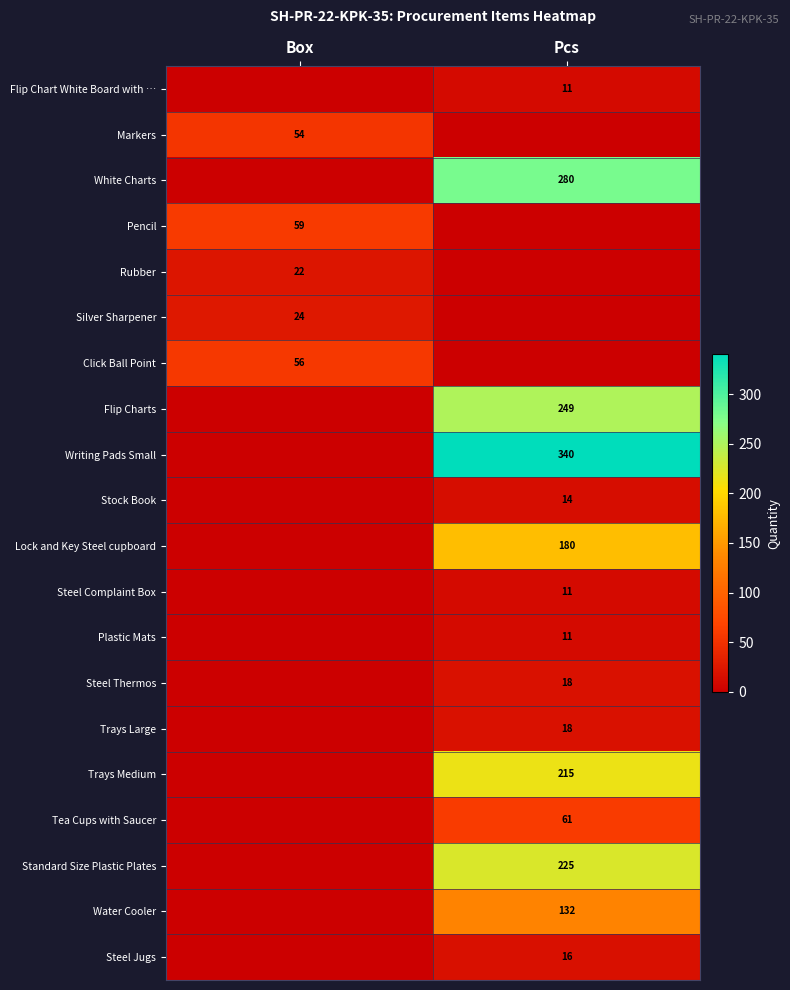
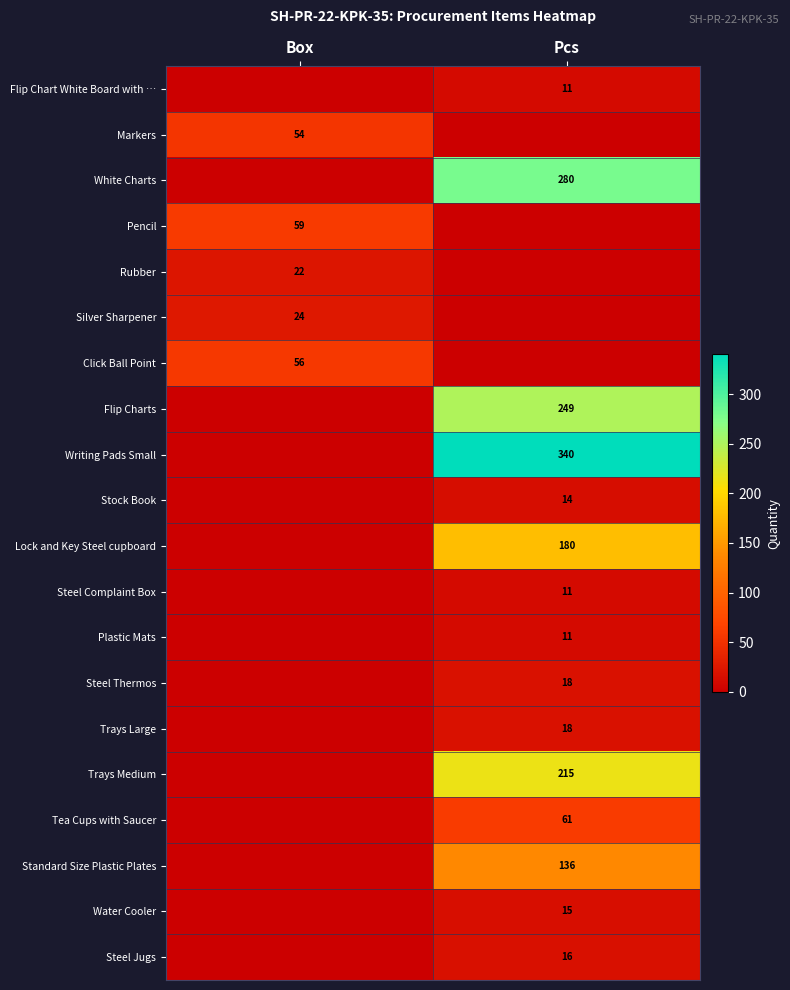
Standard Size Plastic Plates, Pcs: 225 -> 136
Water Cooler, Pcs: 132 -> 15
